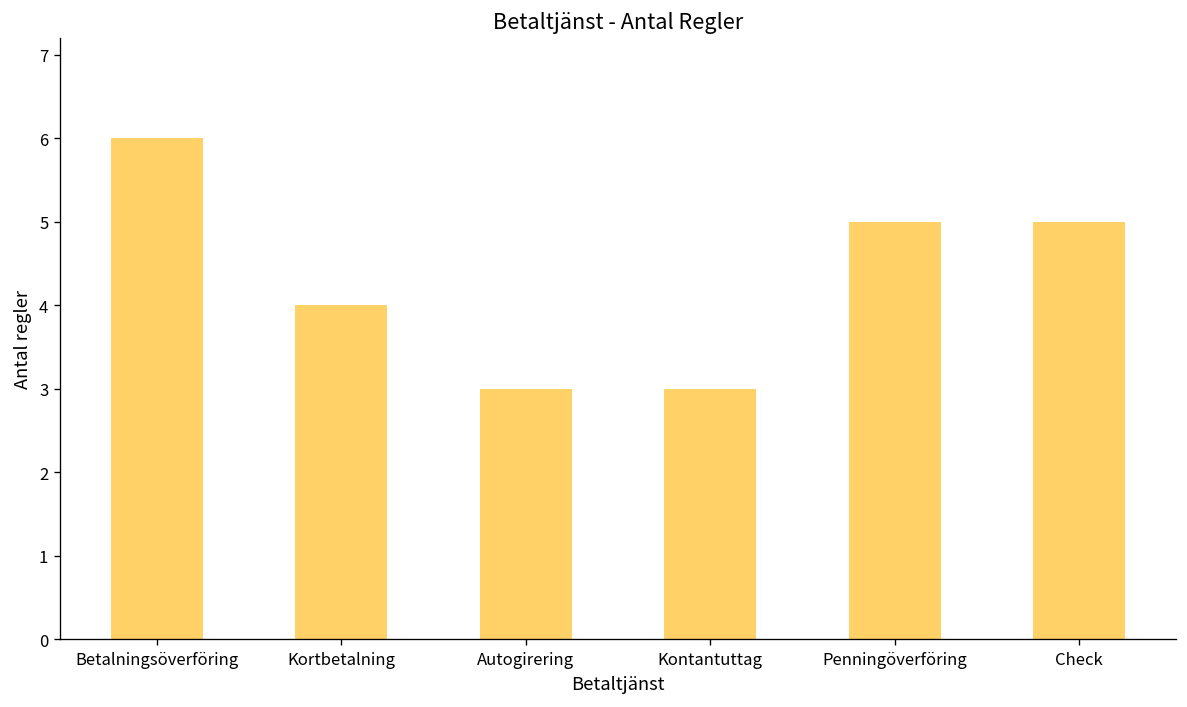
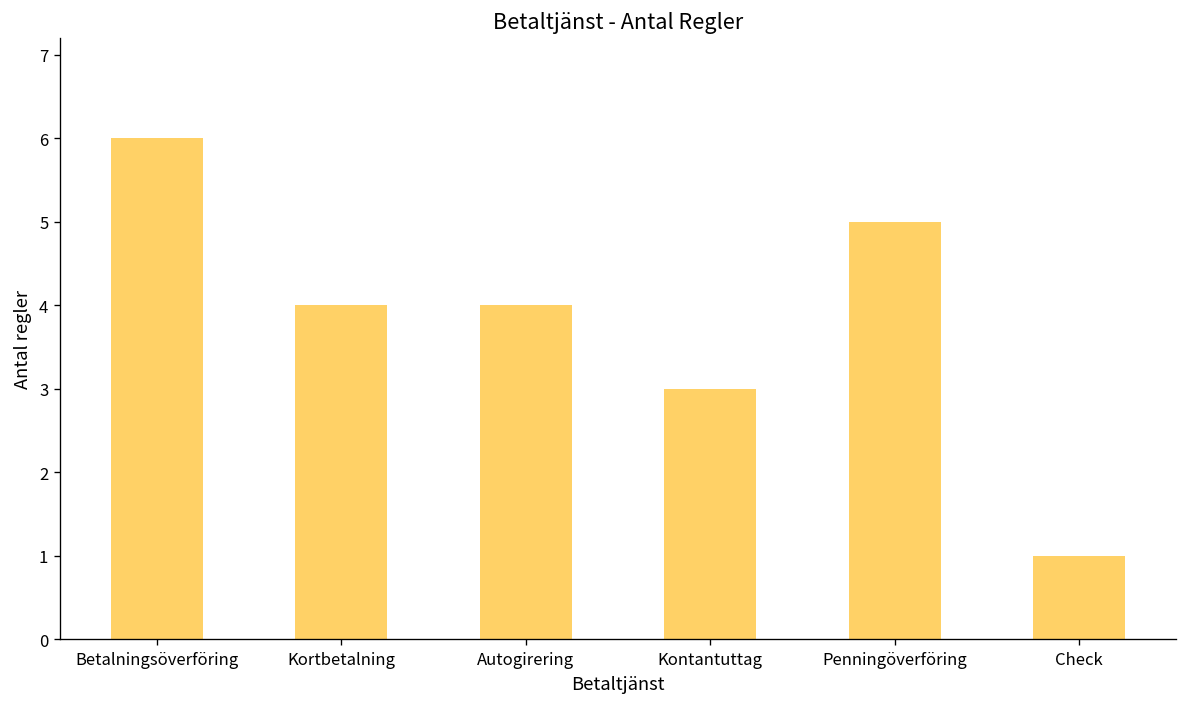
Autogirering: 3 -> 4
Check: 5 -> 1
